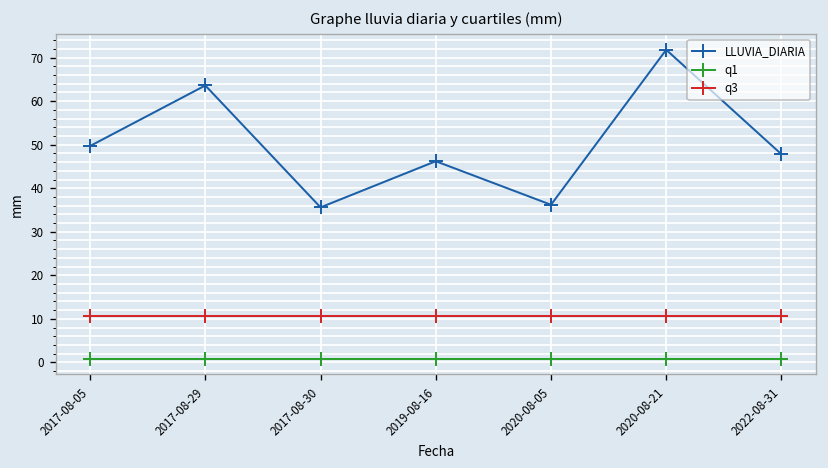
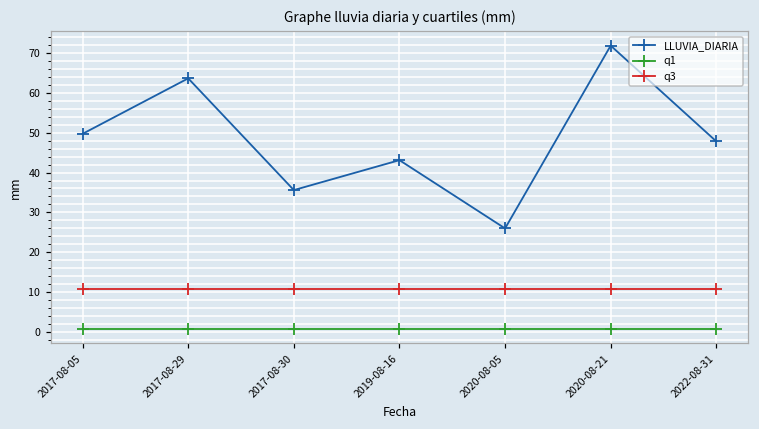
LLUVIA_DIARIA, 2019-08-16: 46 -> 43
LLUVIA_DIARIA, 2020-08-05: 36 -> 26
